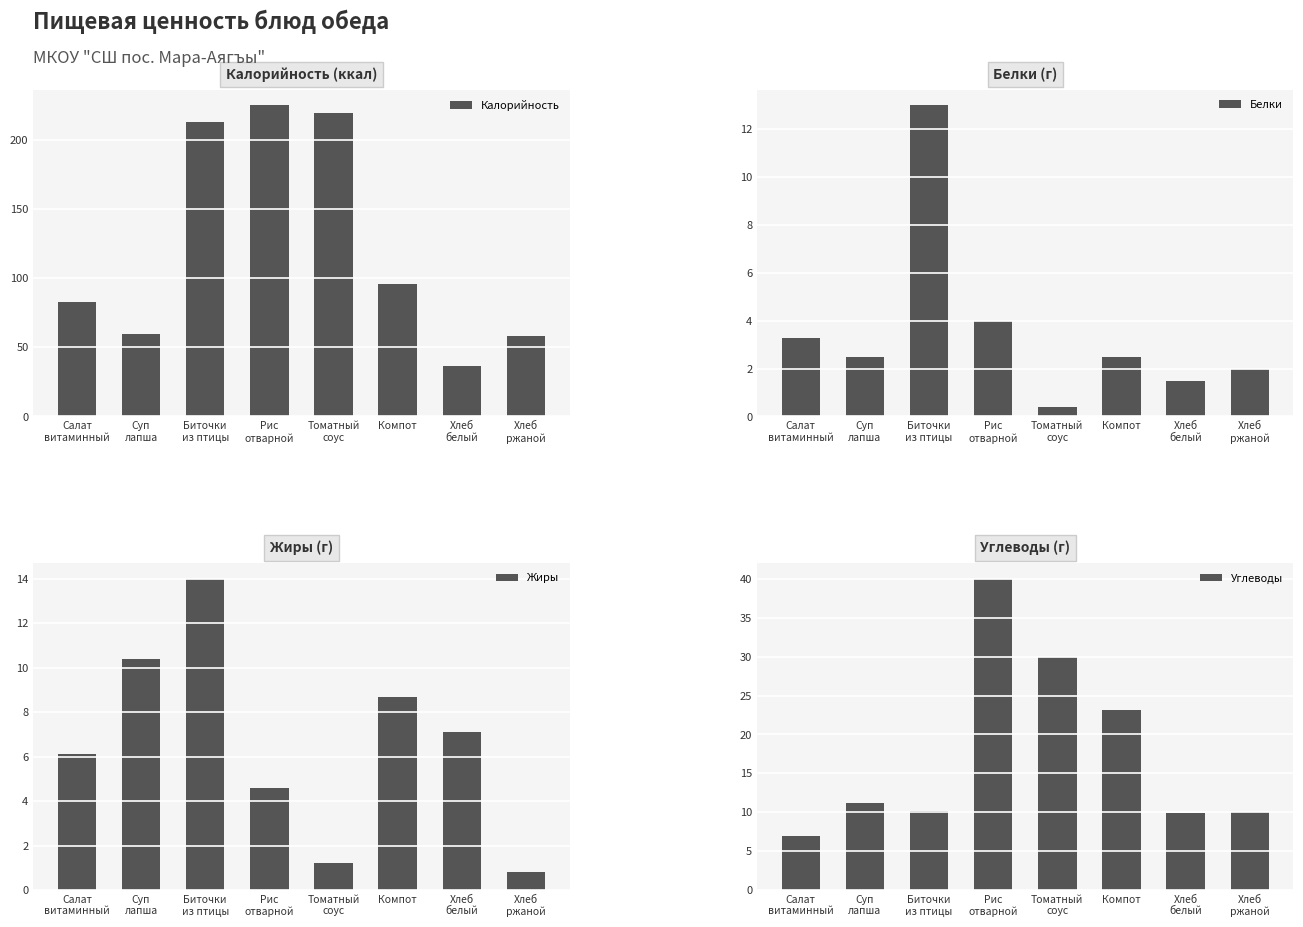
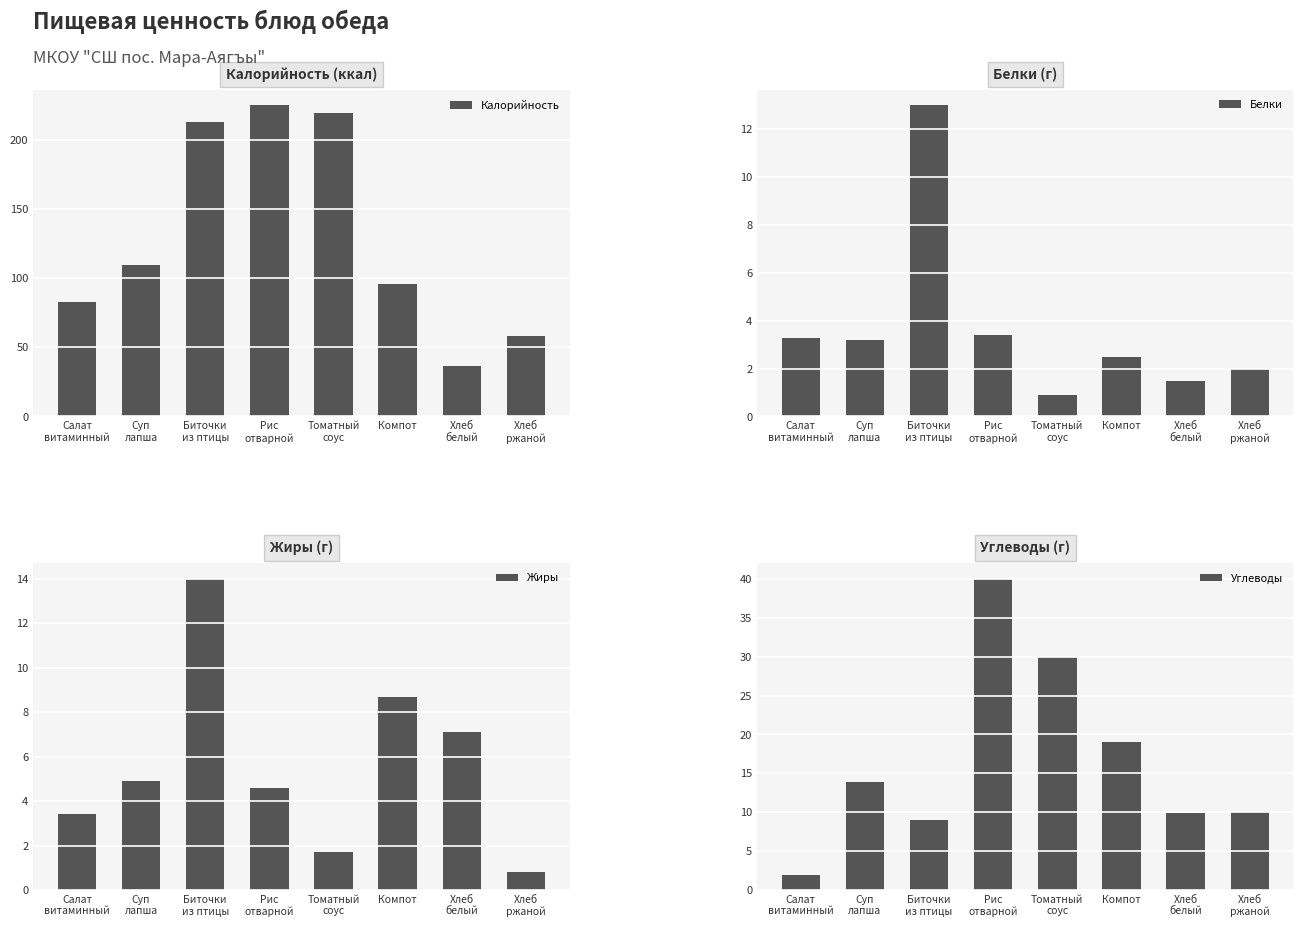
Калорийность (ккал), Суп лапша: 60 -> 109
Белки (г), Суп лапша: 2.5 -> 3.2
Белки (г), Рис отварной: 4.0 -> 3.4
Белки (г), Томатный соус: 0.4 -> 0.9
Жиры (г), Салат витаминный: 6.1 -> 3.4
Жиры (г), Суп лапша: 10.4 -> 4.9
Жиры (г), Томатный соус: 1.2 -> 1.7
Углеводы (г), Салат витаминный: 7 -> 2
Углеводы (г), Суп лапша: 11 -> 14
Углеводы (г), Биточки из птицы: 10 -> 9
Углеводы (г), Компот: 23 -> 19
